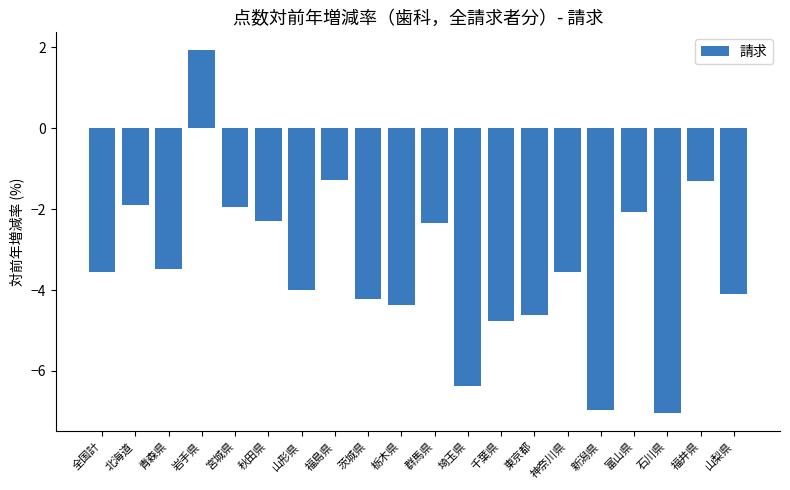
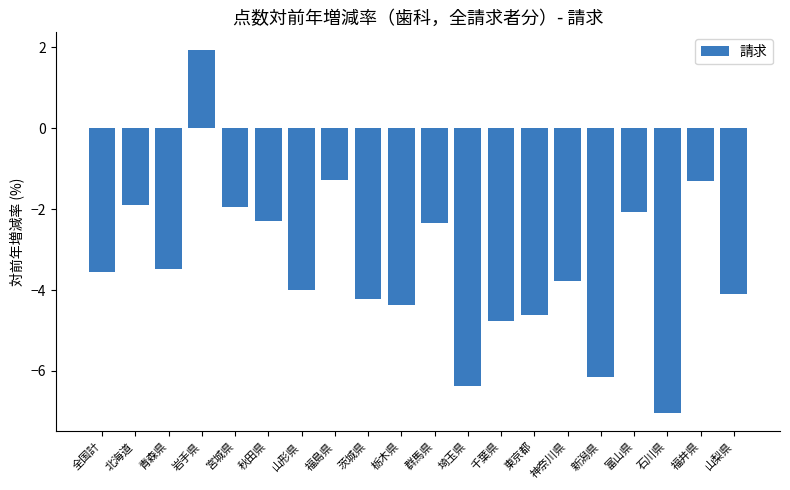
神奈川県: -3.6 -> -3.8
新潟県: -7.0 -> -6.1
